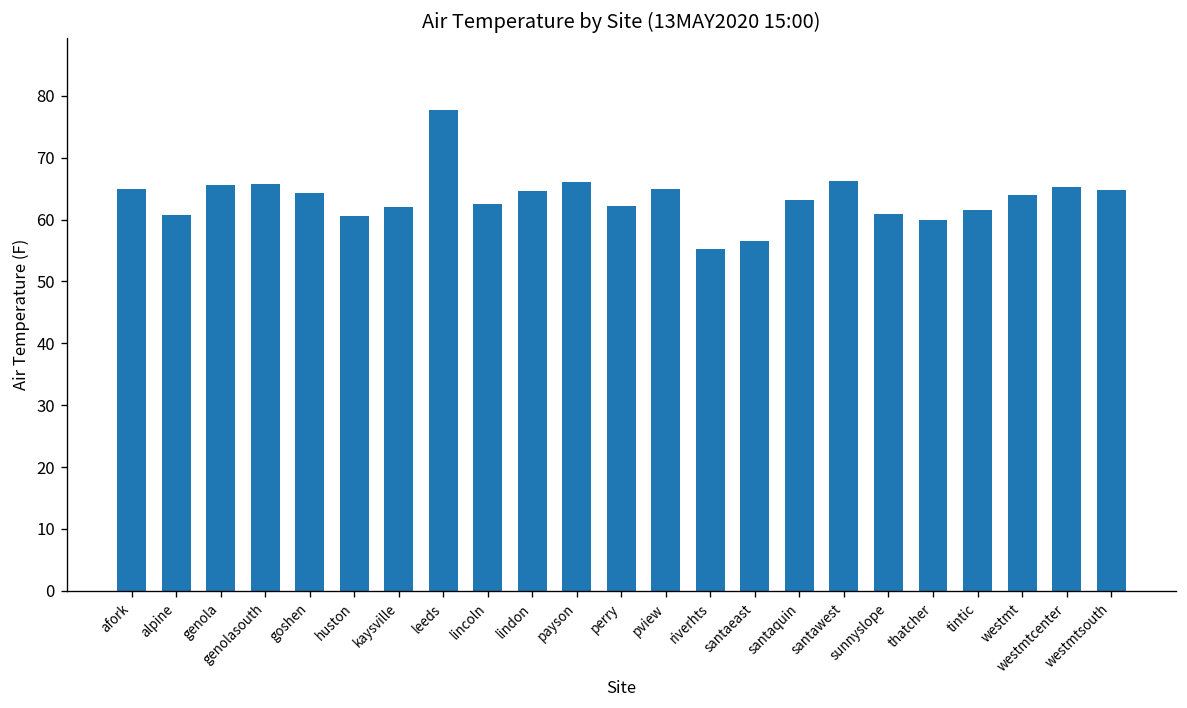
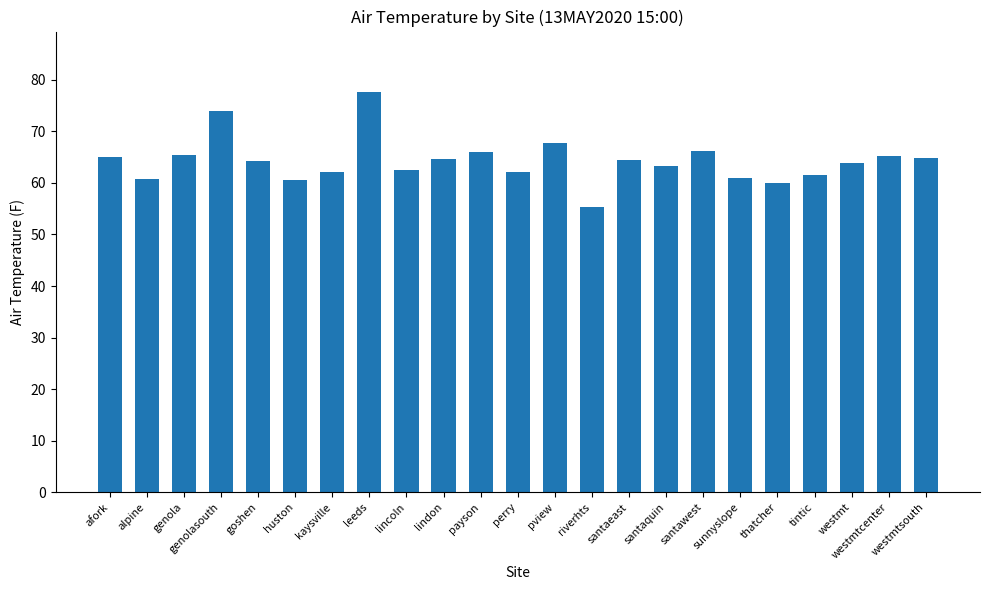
genolasouth: 66 -> 74
pview: 65 -> 68
santaeast: 57 -> 65
